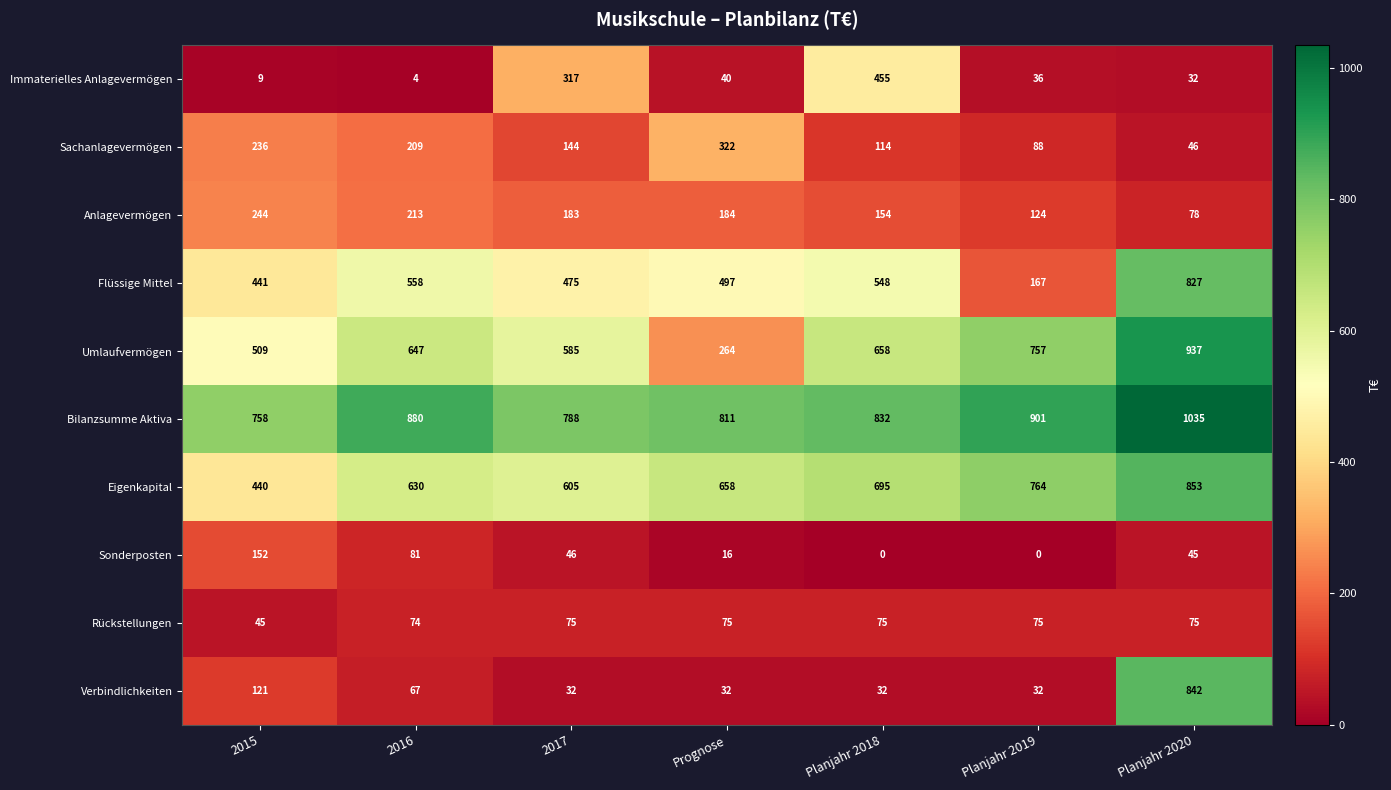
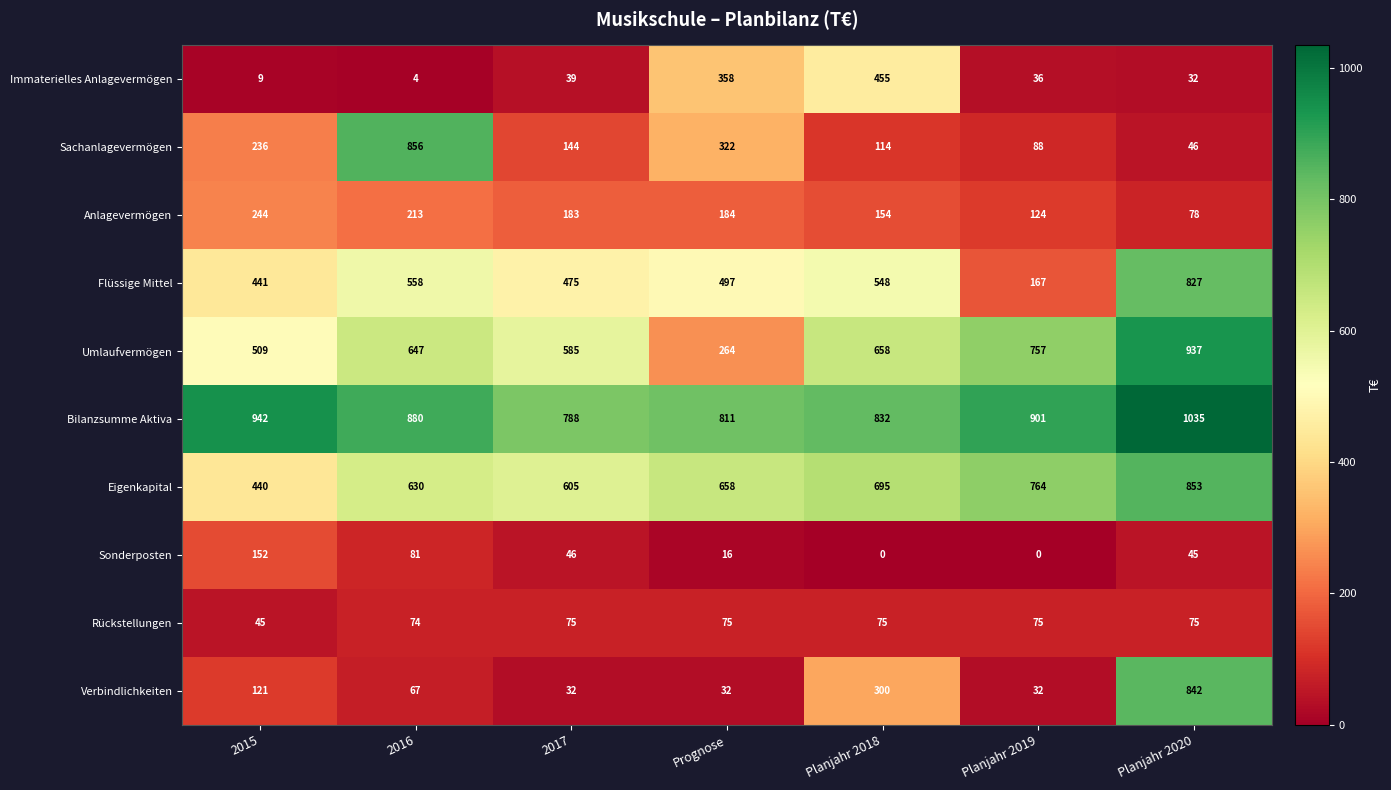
Immaterielles Anlagevermögen, 2017: 317 -> 39
Immaterielles Anlagevermögen, Prognose: 40 -> 358
Sachanlagevermögen, 2016: 209 -> 856
Bilanzsumme Aktiva, 2015: 758 -> 942
Verbindlichkeiten, Planjahr 2018: 32 -> 300
